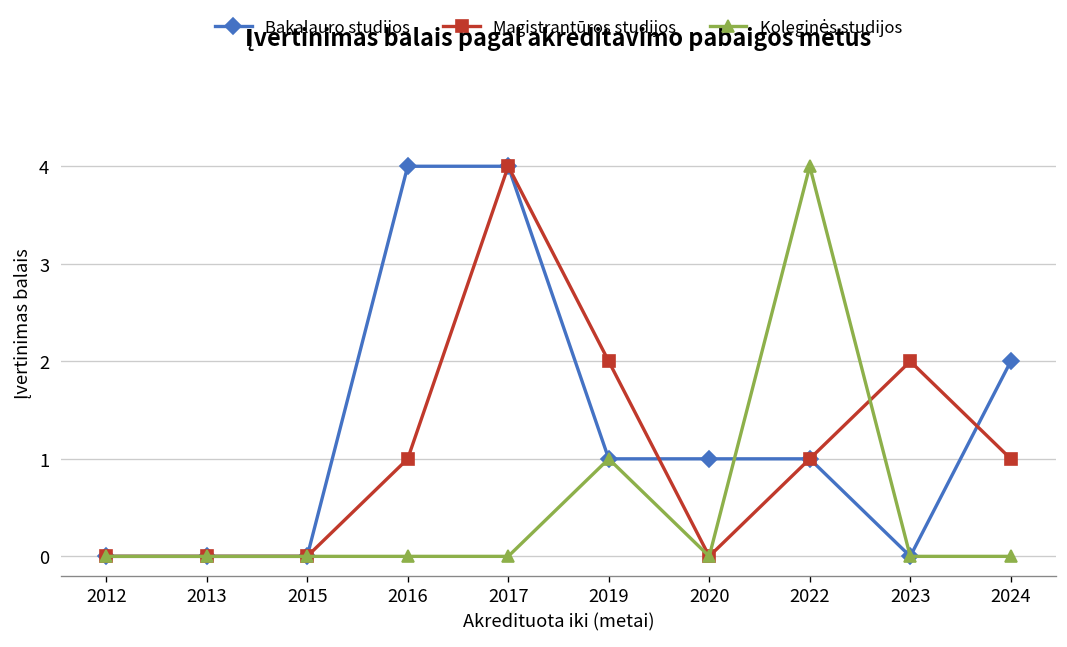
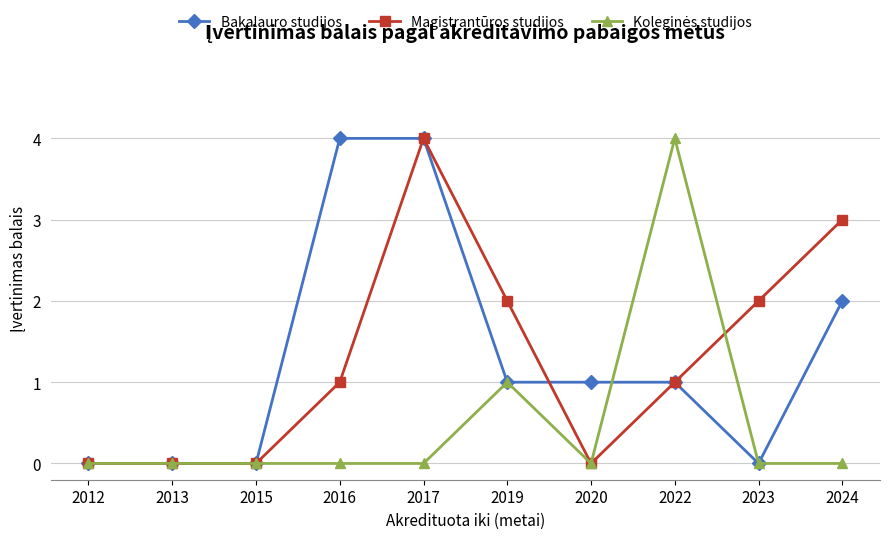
Magistrantūros studijos, 2024: 1 -> 3
